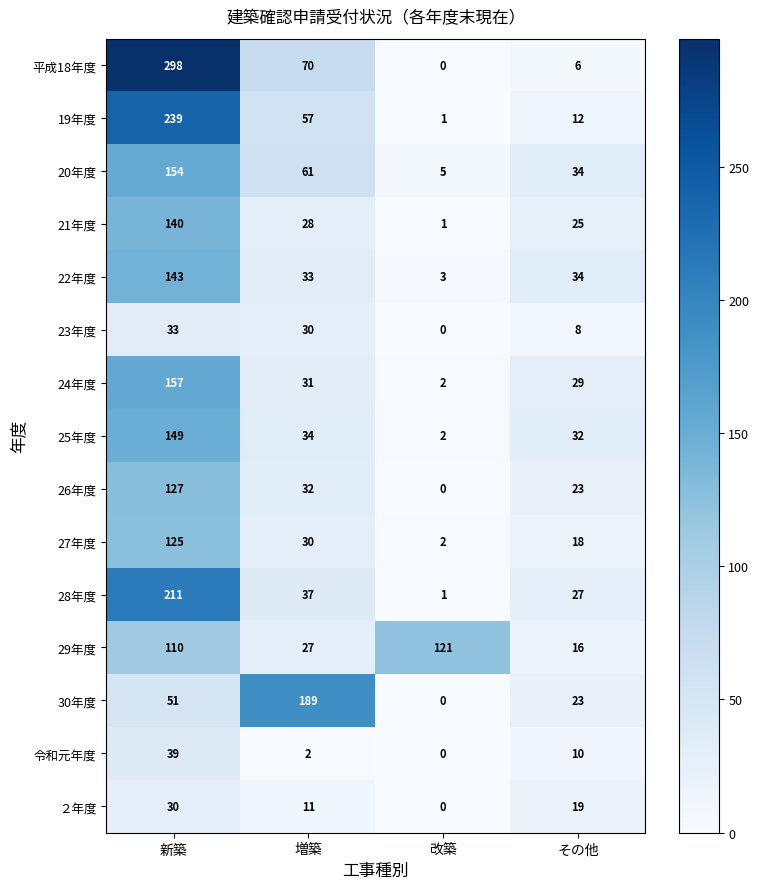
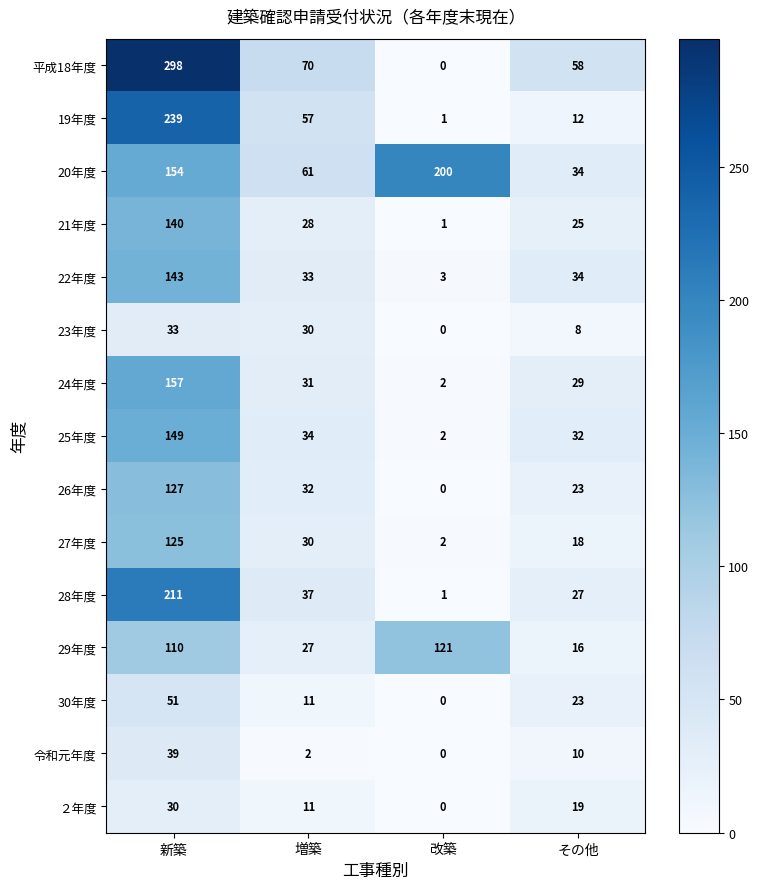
平成18年度, その他: 6 -> 58
20年度, 改築: 5 -> 200
30年度, 増築: 189 -> 11
